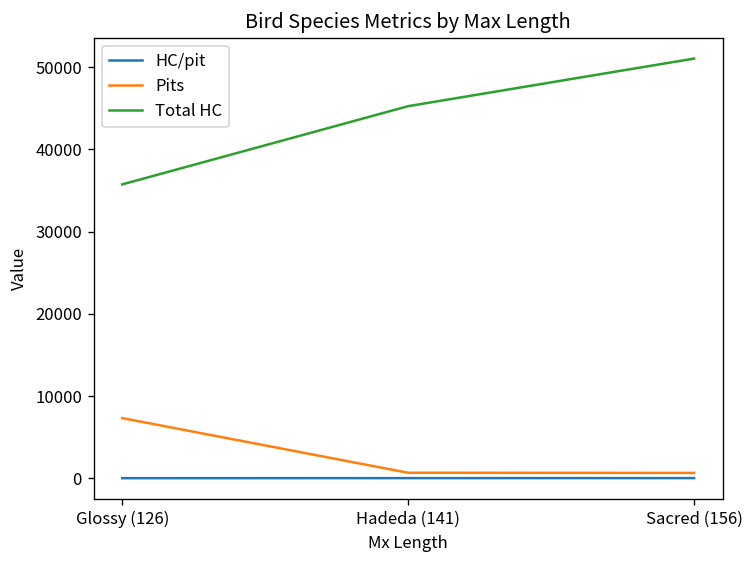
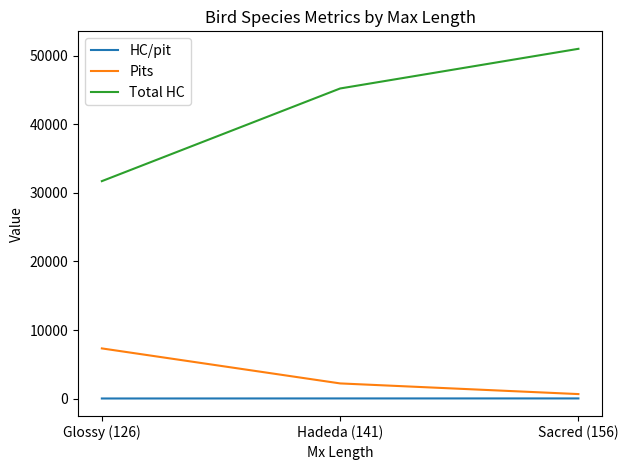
Total HC, Glossy (126): 36000 -> 32000
Pits, Hadeda (141): 1000 -> 2000
